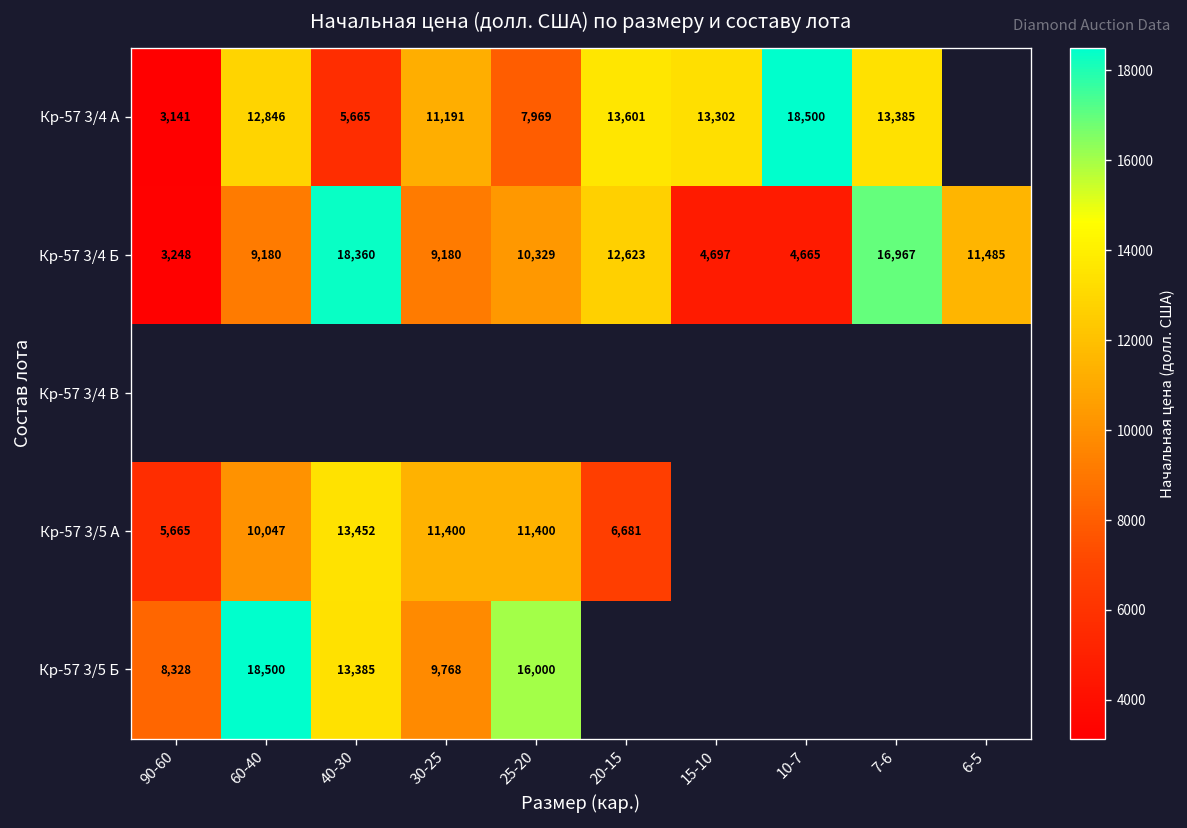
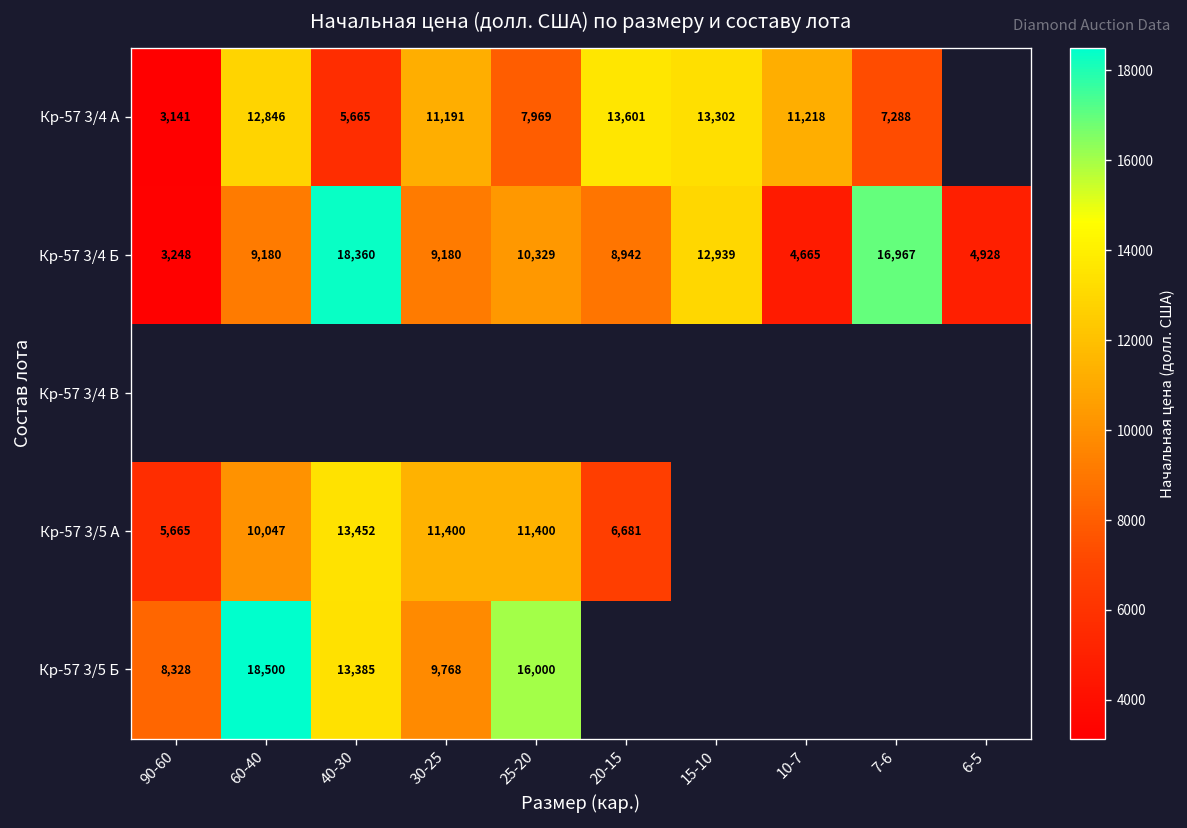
Кр-57 3/4 A, 10-7: 18,500 -> 11,218
Кр-57 3/4 A, 7-6: 13,385 -> 7,288
Кр-57 3/4 Б, 20-15: 12,623 -> 8,942
Кр-57 3/4 Б, 15-10: 4,697 -> 12,939
Кр-57 3/4 Б, 6-5: 11,485 -> 4,928
